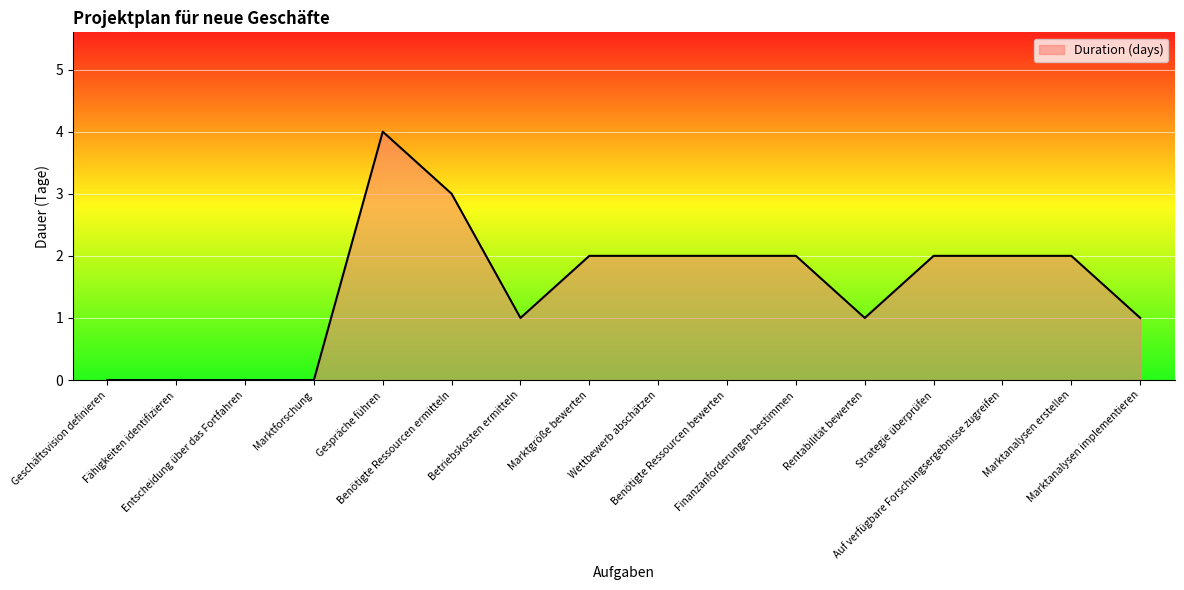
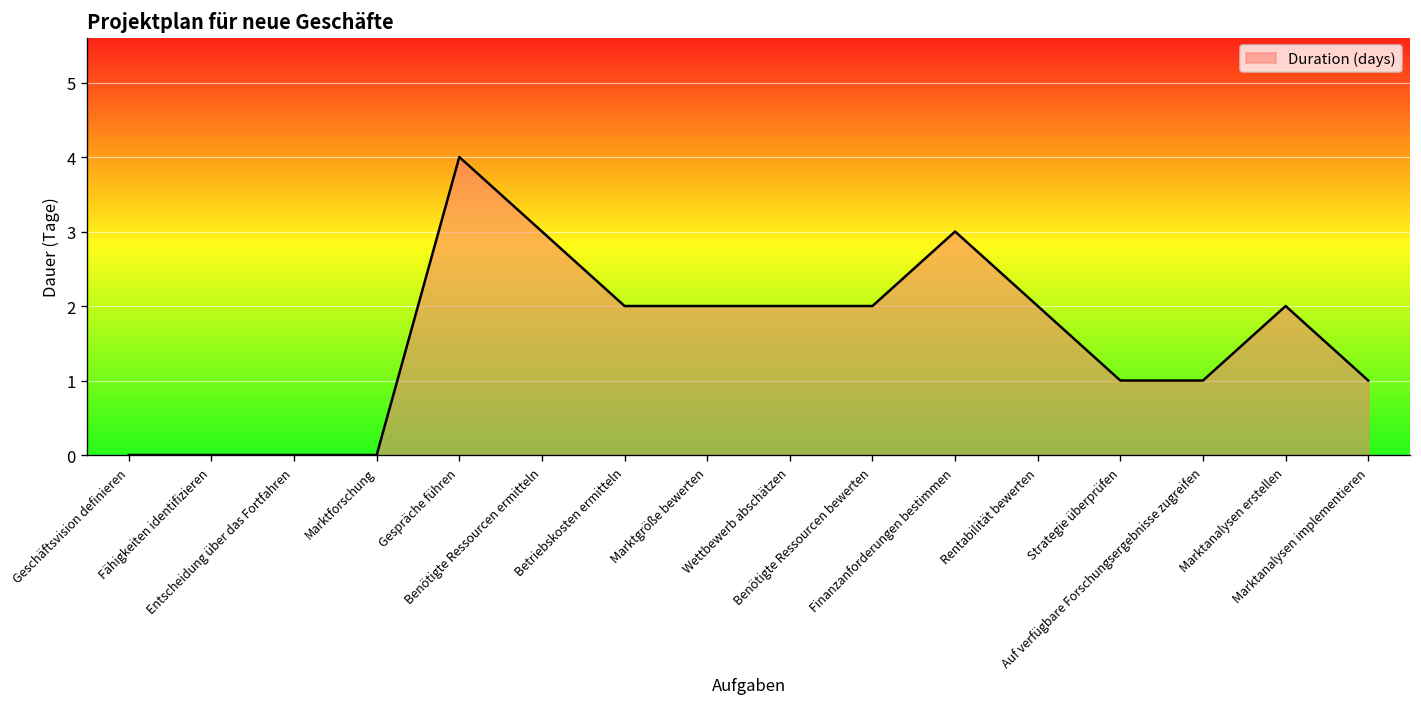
Betriebskosten ermitteln: 1 -> 2
Finanzanforderungen bestimmen: 2 -> 3
Rentabilität bewerten: 1 -> 2
Strategie überprüfen: 2 -> 1
Auf verfügbare Forschungsergebnisse zugreifen: 2 -> 1
